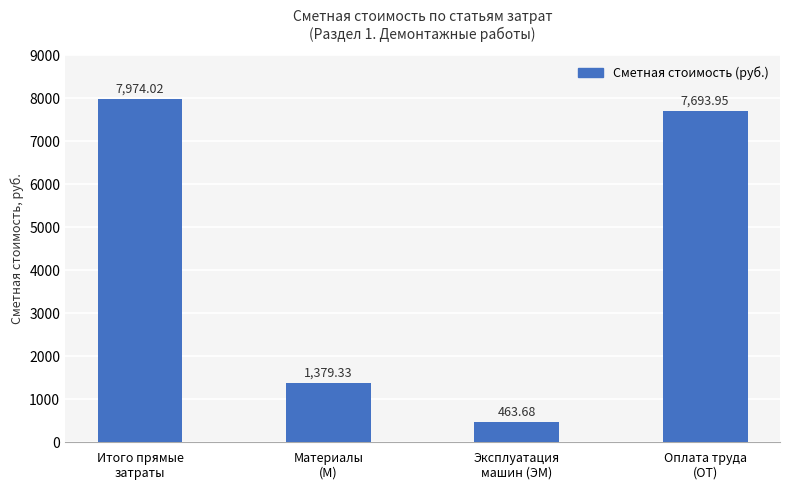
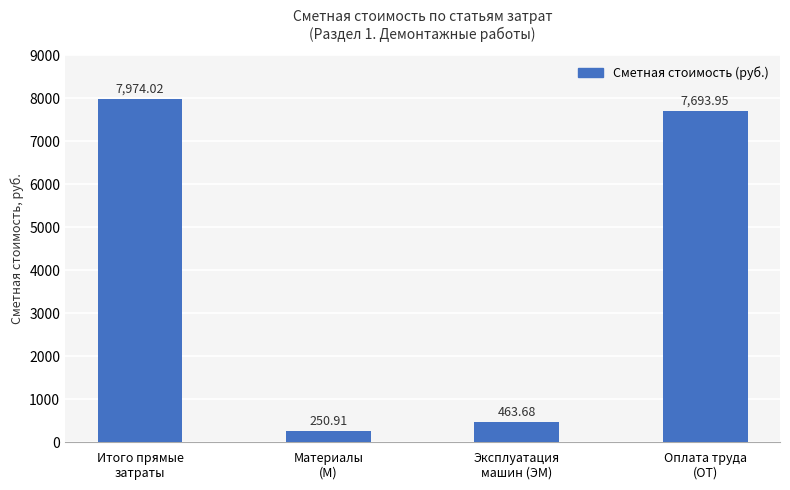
Материалы (М): 1,379.33 -> 250.91
